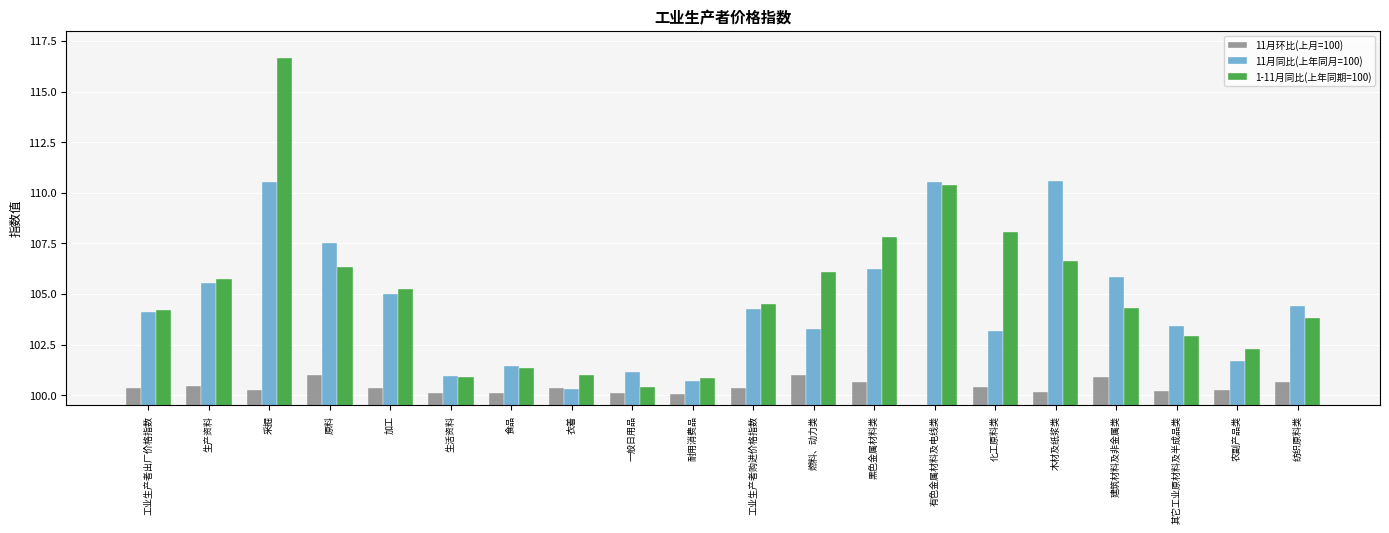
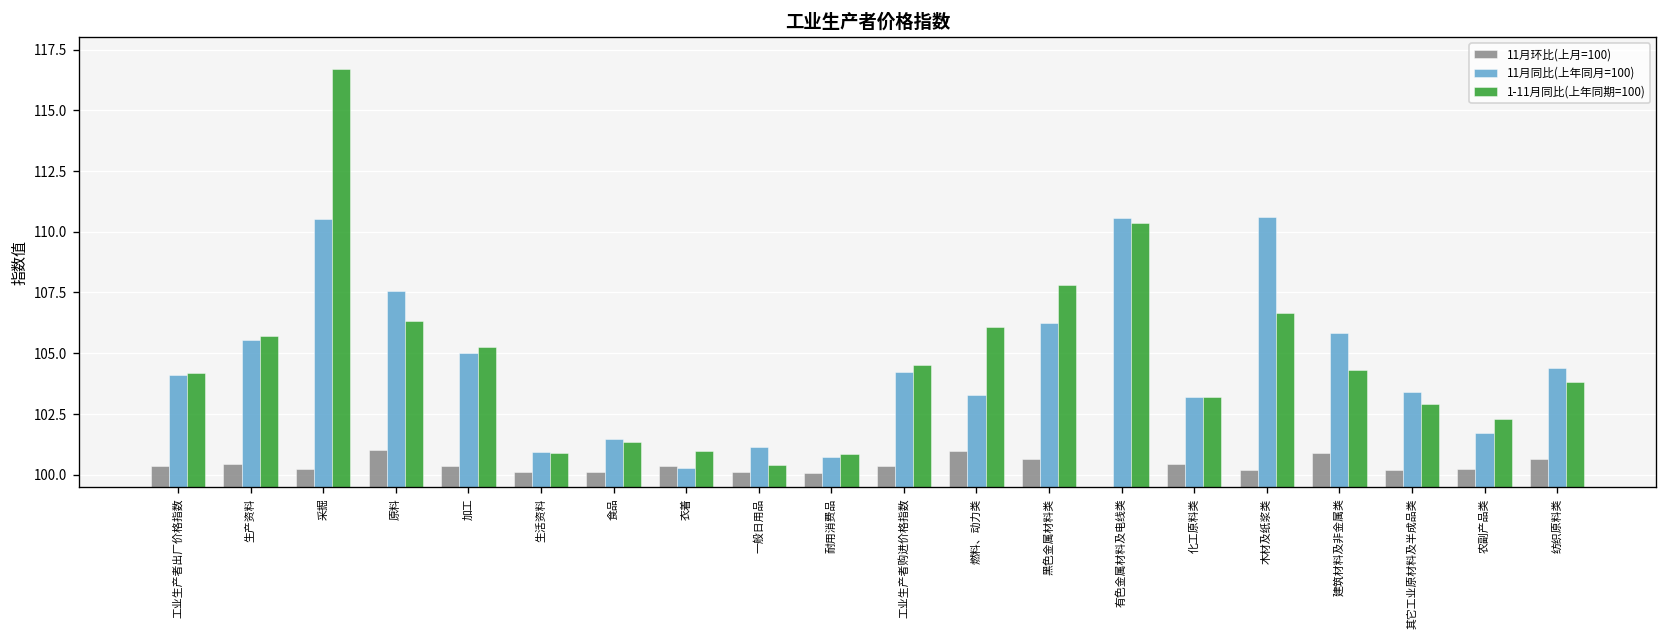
1-11月同比(上年同期=100), 化工原料类: 108.0 -> 103.2
